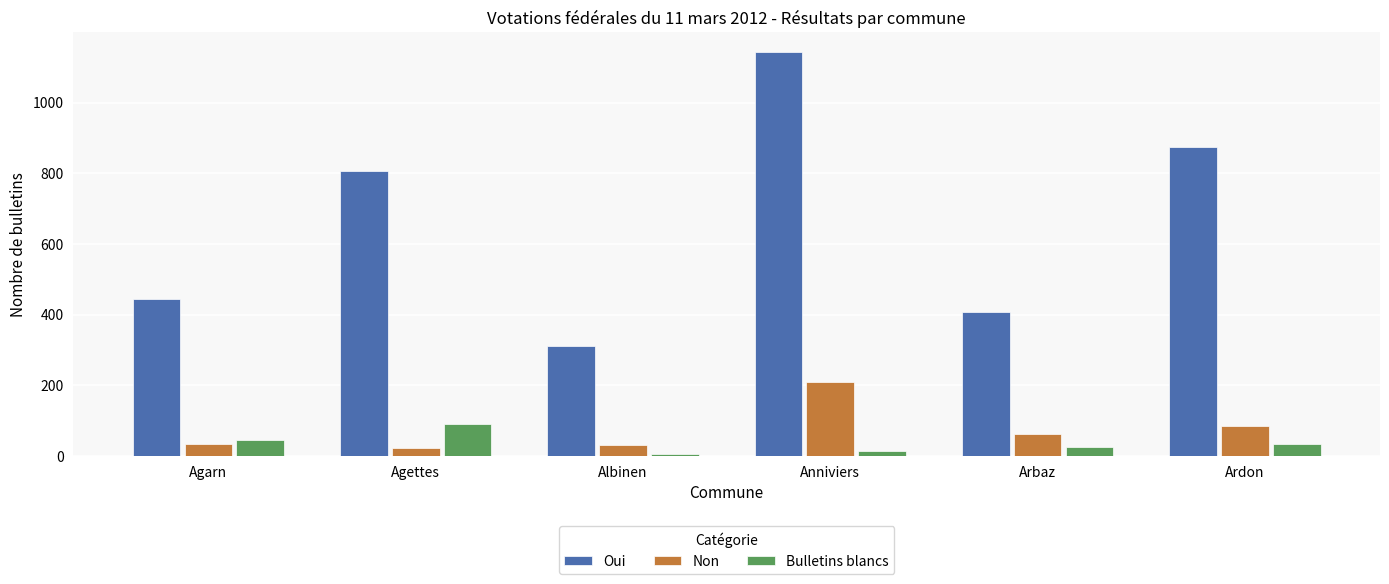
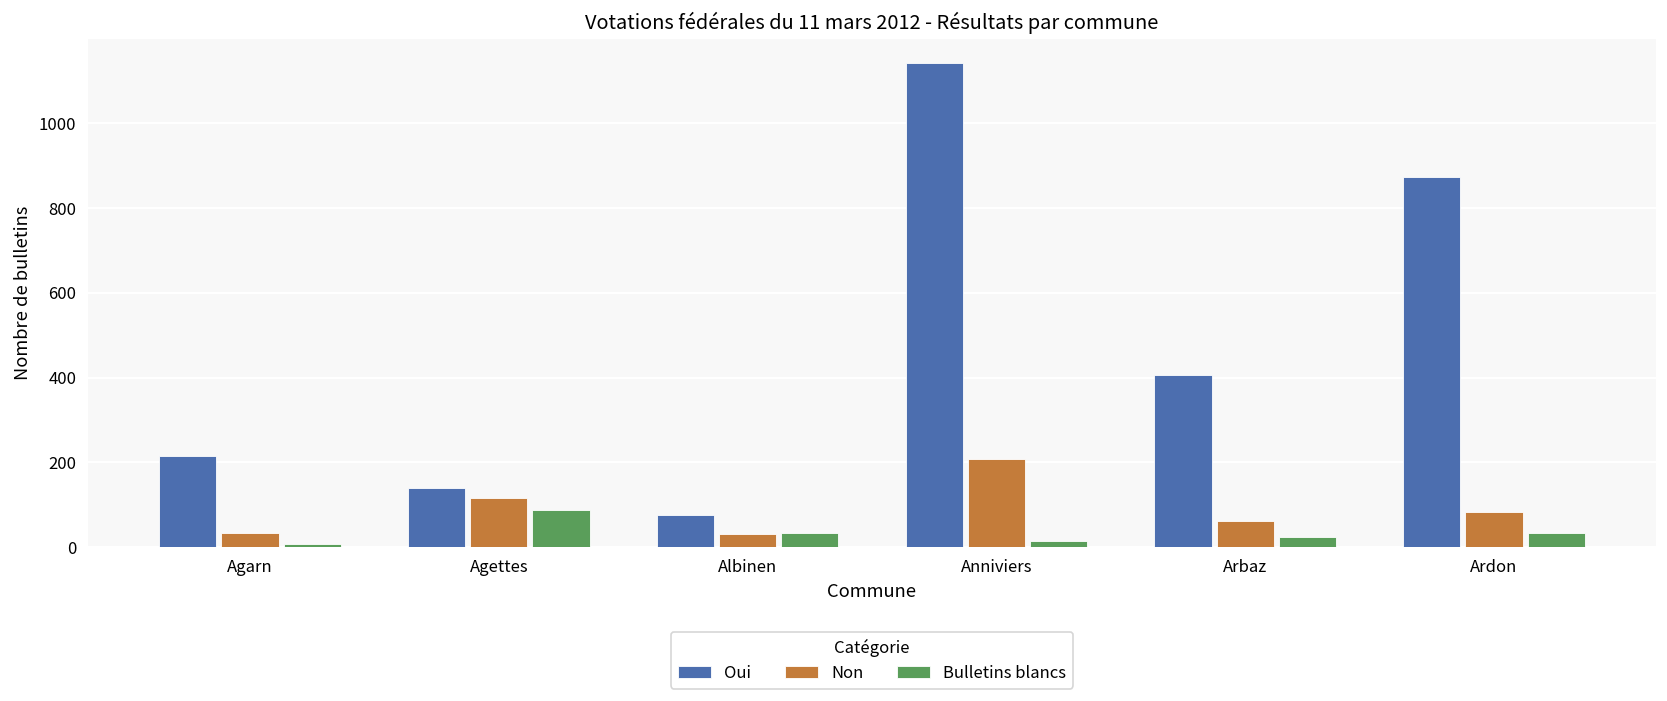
Oui, Agarn: 440 -> 220
Bulletins blancs, Agarn: 50 -> 10
Oui, Agettes: 810 -> 140
Non, Agettes: 20 -> 120
Oui, Albinen: 310 -> 80
Bulletins blancs, Albinen: 10 -> 30
